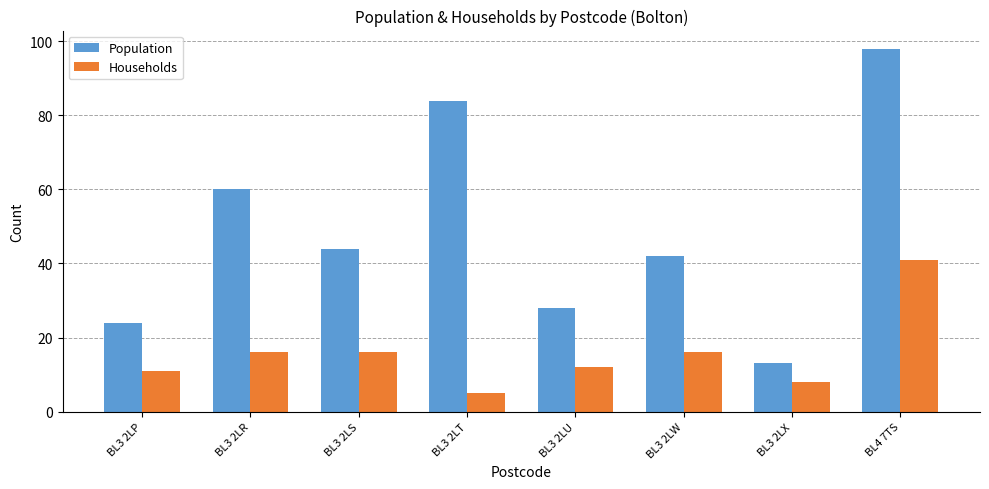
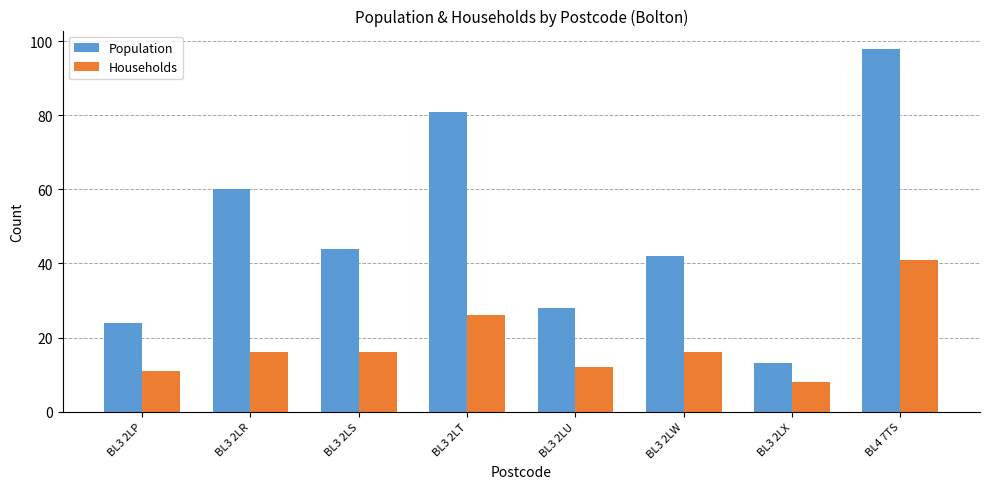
Population, BL3 2LT: 84 -> 81
Households, BL3 2LT: 5 -> 26
